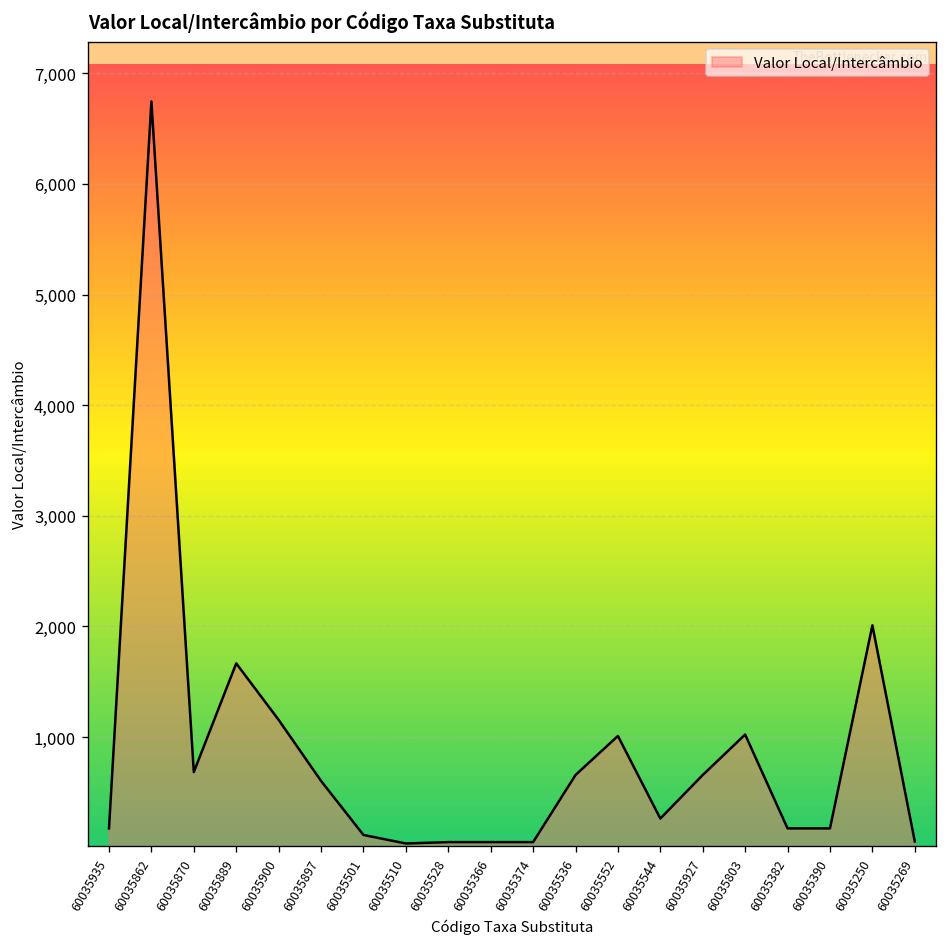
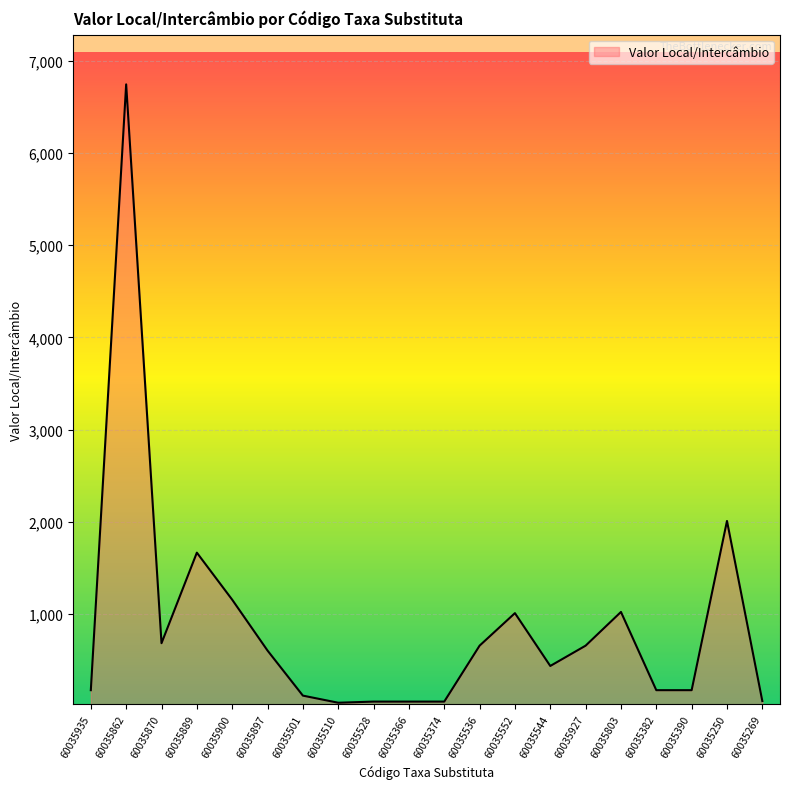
60035544: 300 -> 400
